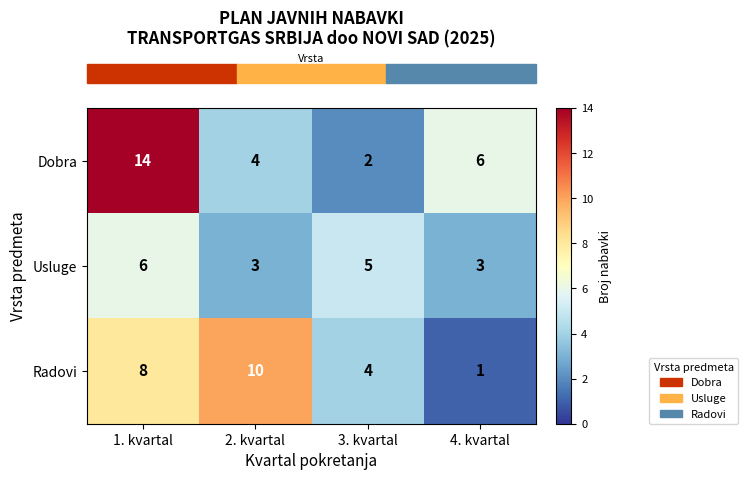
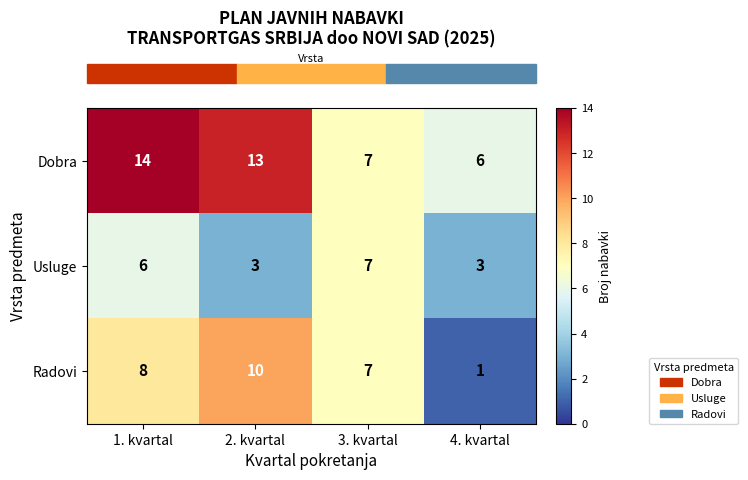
Dobra, 2. kvartal: 4 -> 13
Dobra, 3. kvartal: 2 -> 7
Usluge, 3. kvartal: 5 -> 7
Radovi, 3. kvartal: 4 -> 7
